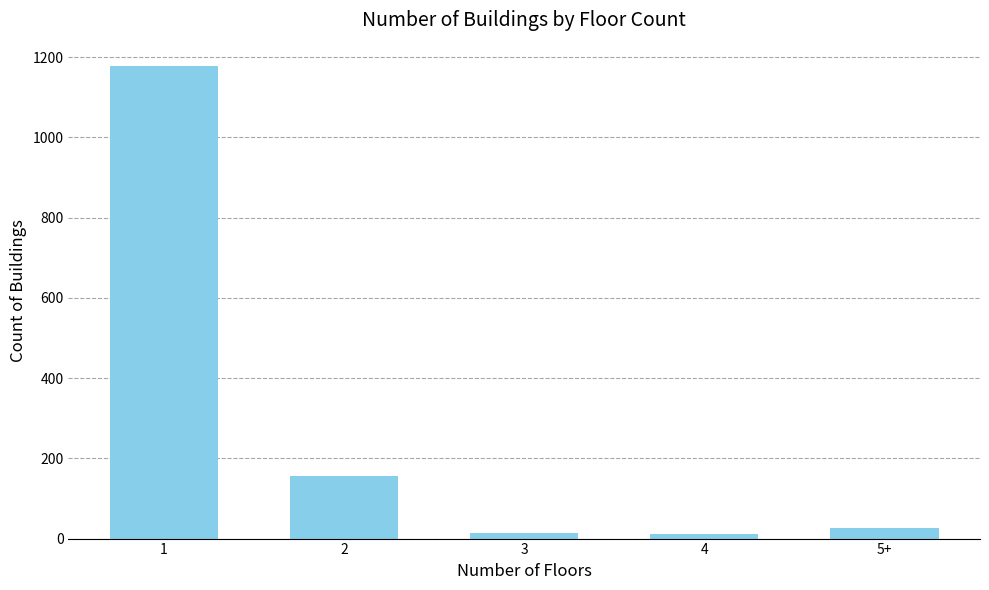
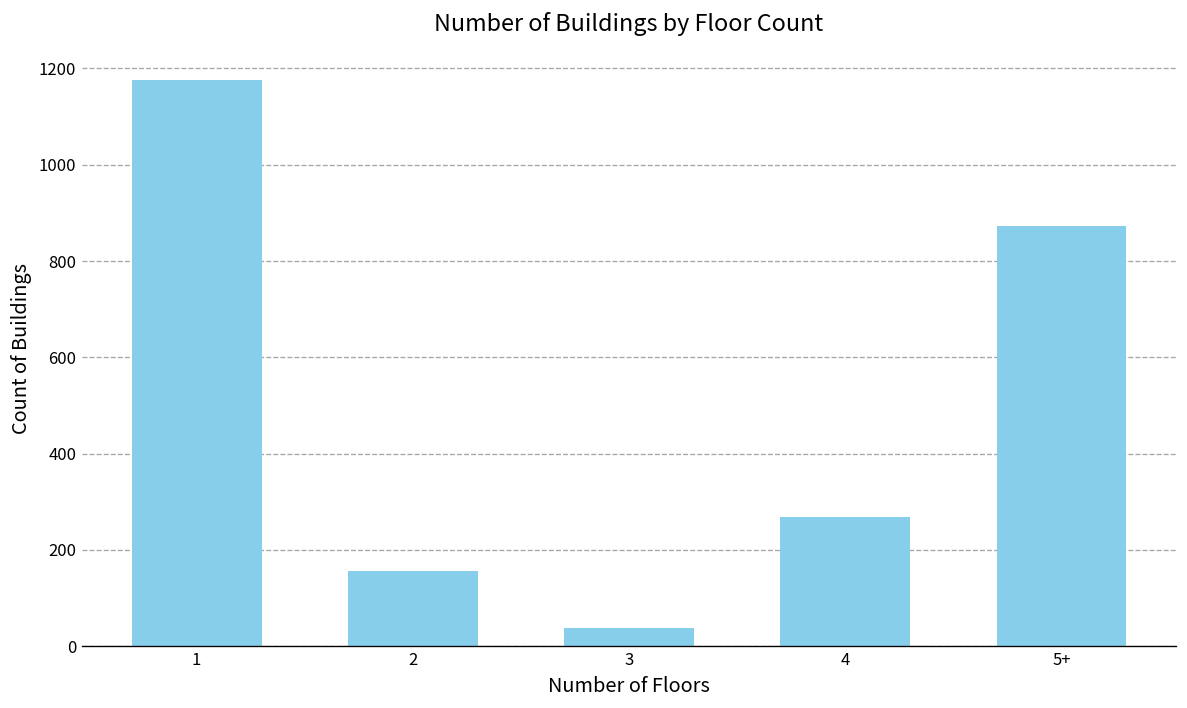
3: 10 -> 40
4: 10 -> 270
5+: 30 -> 870
